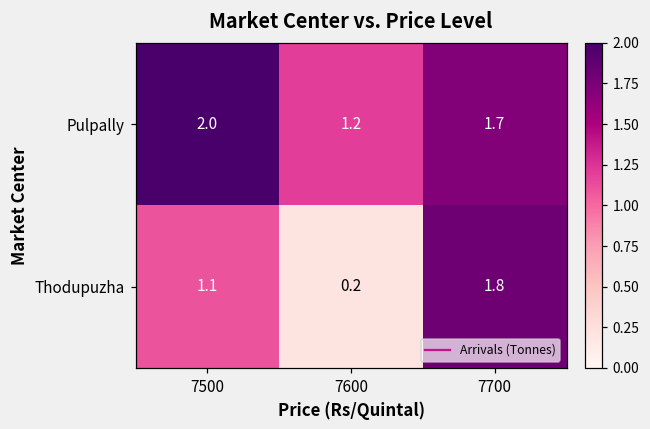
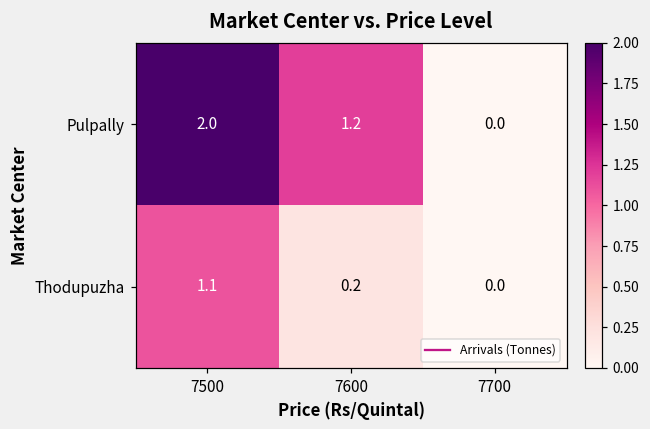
Pulpally, 7700: 1.7 -> 0.0
Thodupuzha, 7700: 1.8 -> 0.0
